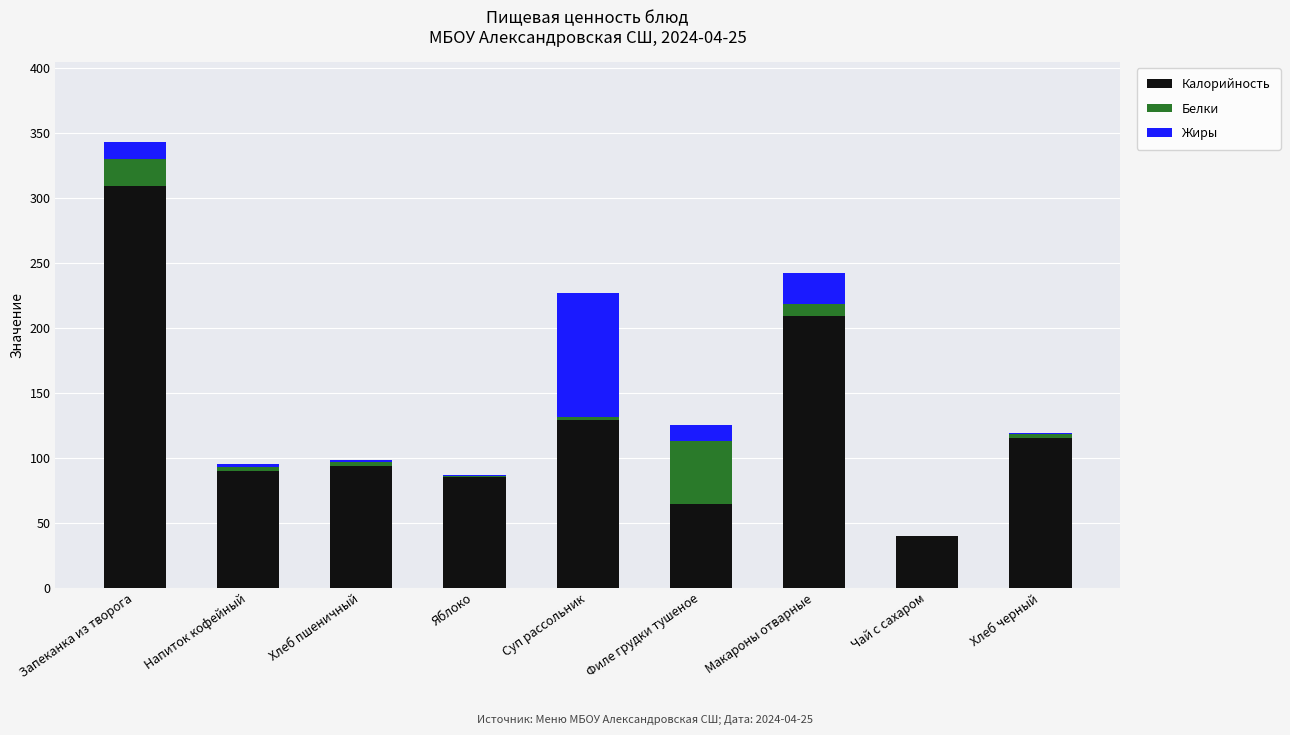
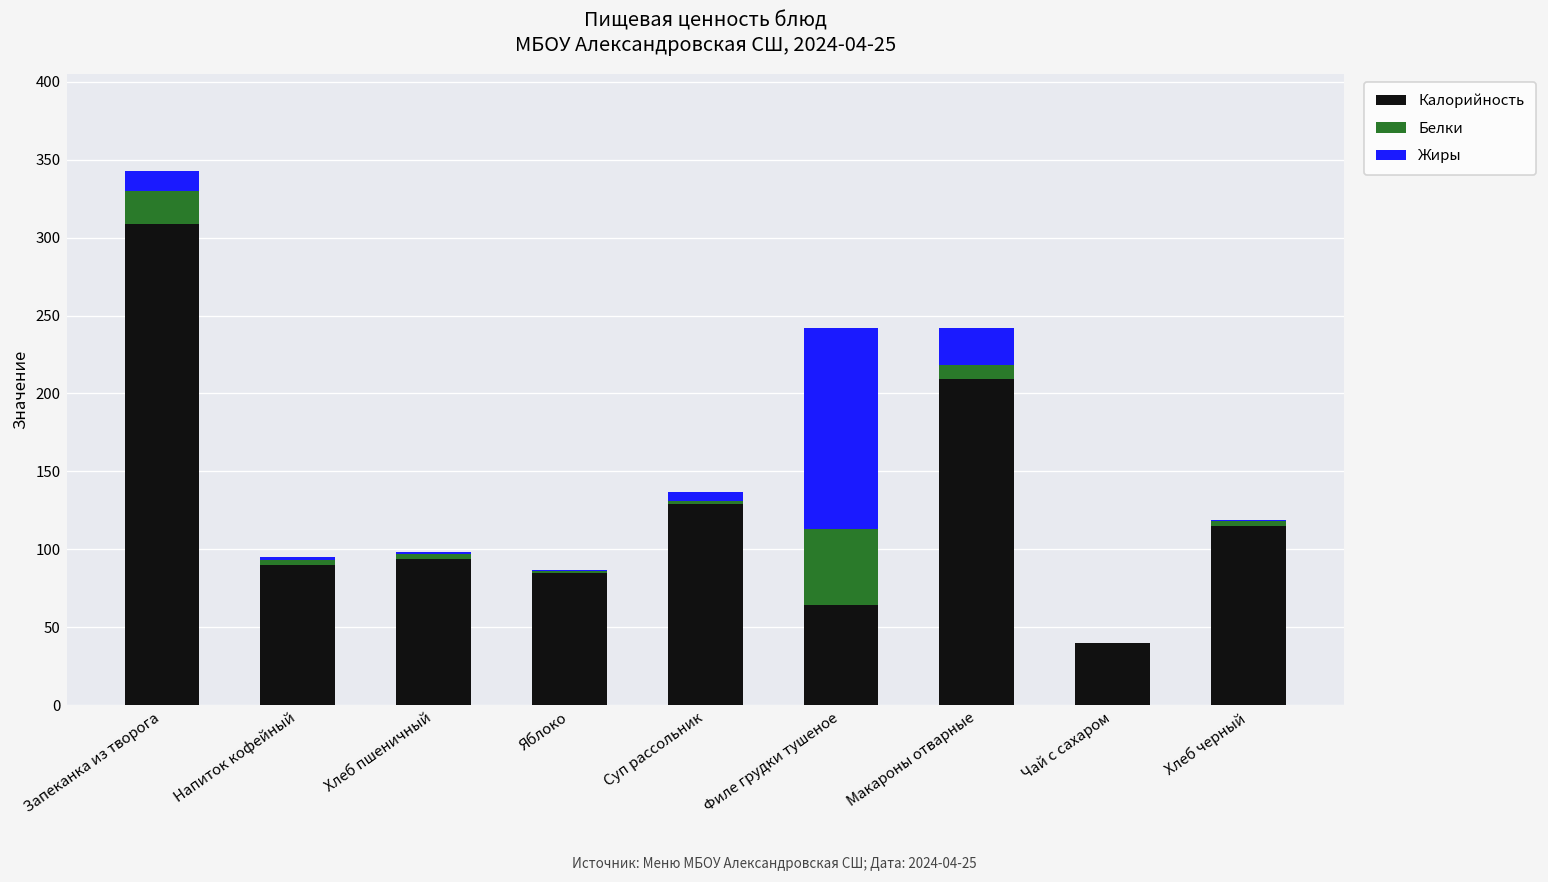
Жиры, Суп рассольник: 96 -> 6
Жиры, Филе грудки тушеное: 12 -> 129
